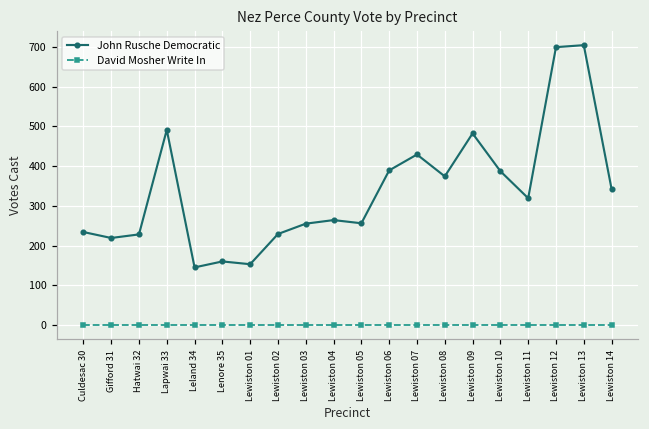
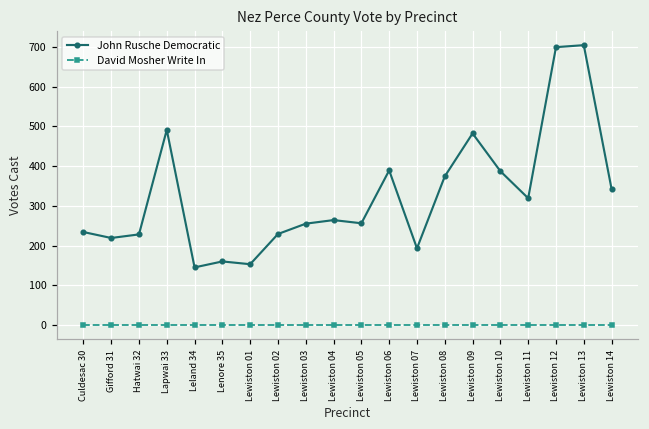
John Rusche Democratic, Lewiston 07: 430 -> 190
